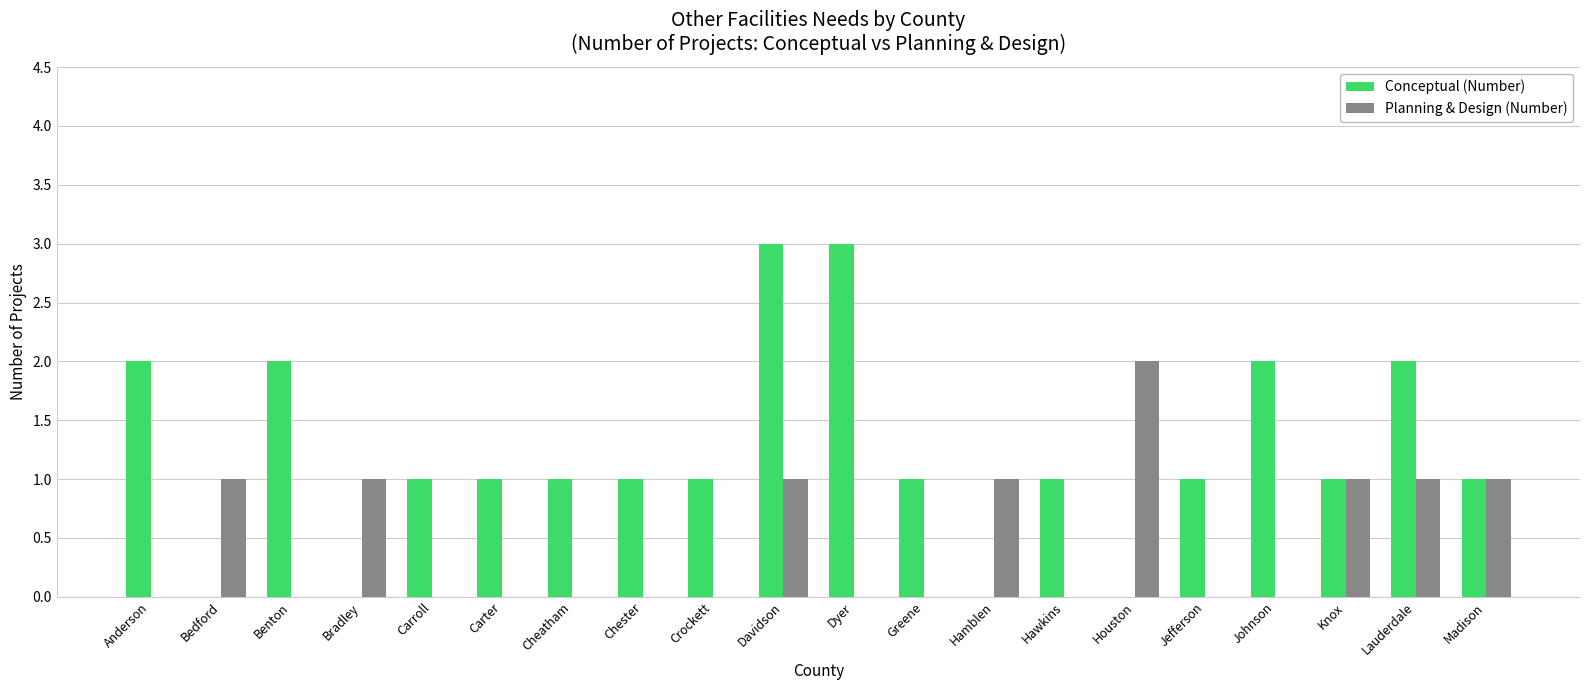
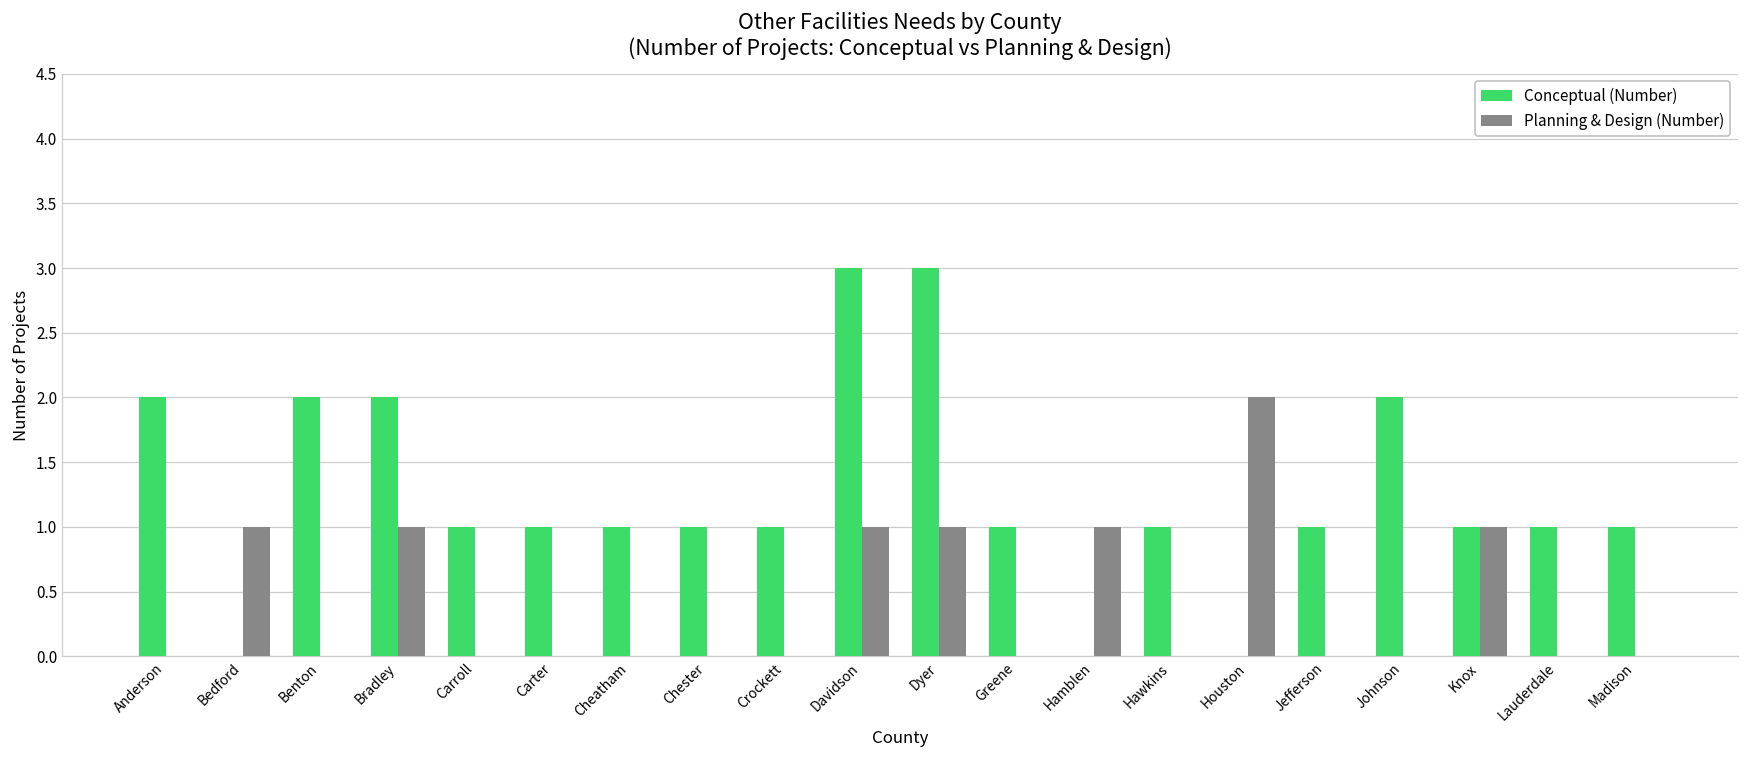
Conceptual (Number), Bradley: 0 -> 2
Planning & Design (Number), Dyer: 0 -> 1
Conceptual (Number), Lauderdale: 2 -> 1
Planning & Design (Number), Lauderdale: 1 -> 0
Planning & Design (Number), Madison: 1 -> 0
